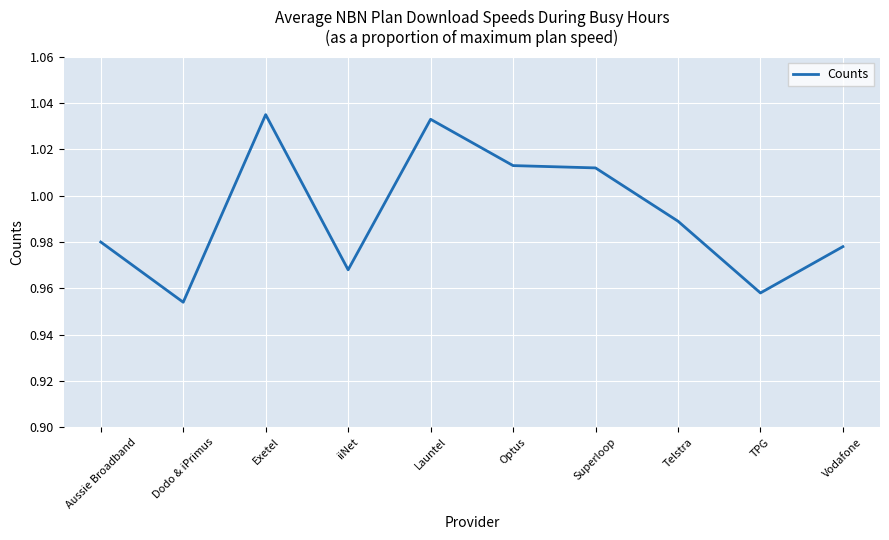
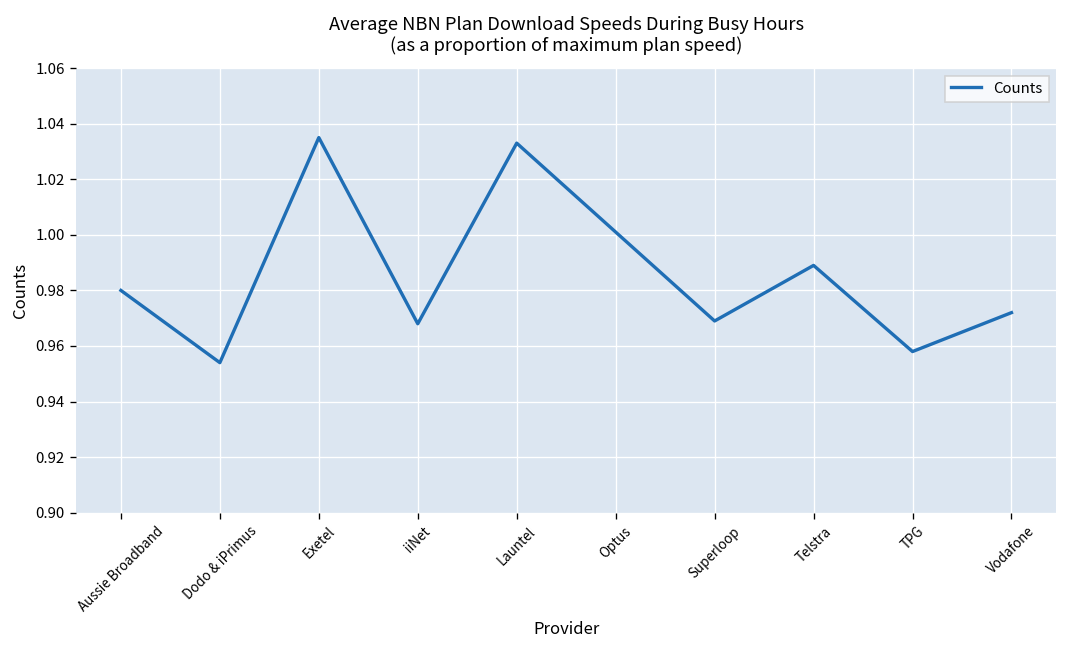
Optus: 1.013 -> 1.001
Superloop: 1.012 -> 0.969
Vodafone: 0.978 -> 0.972
